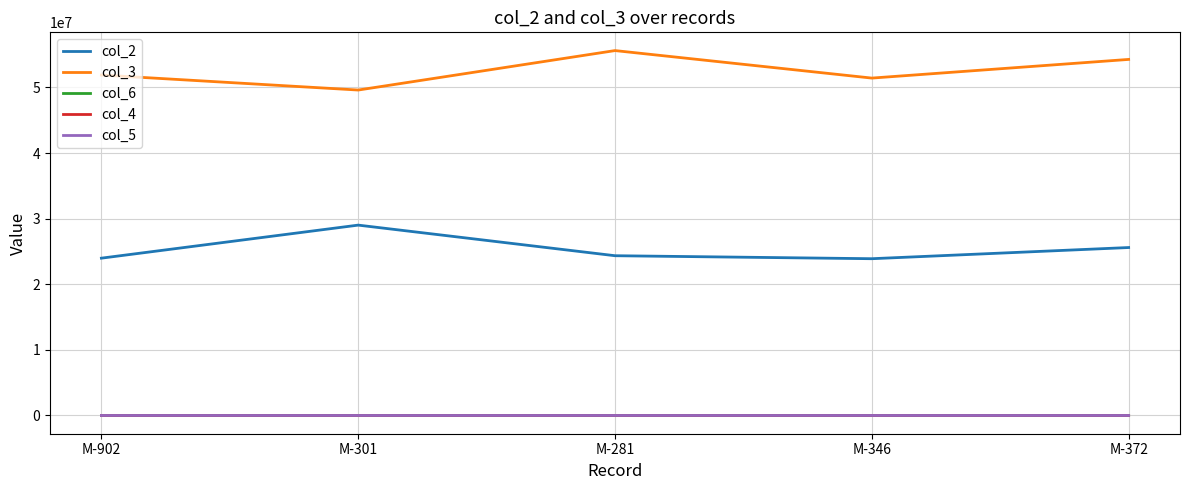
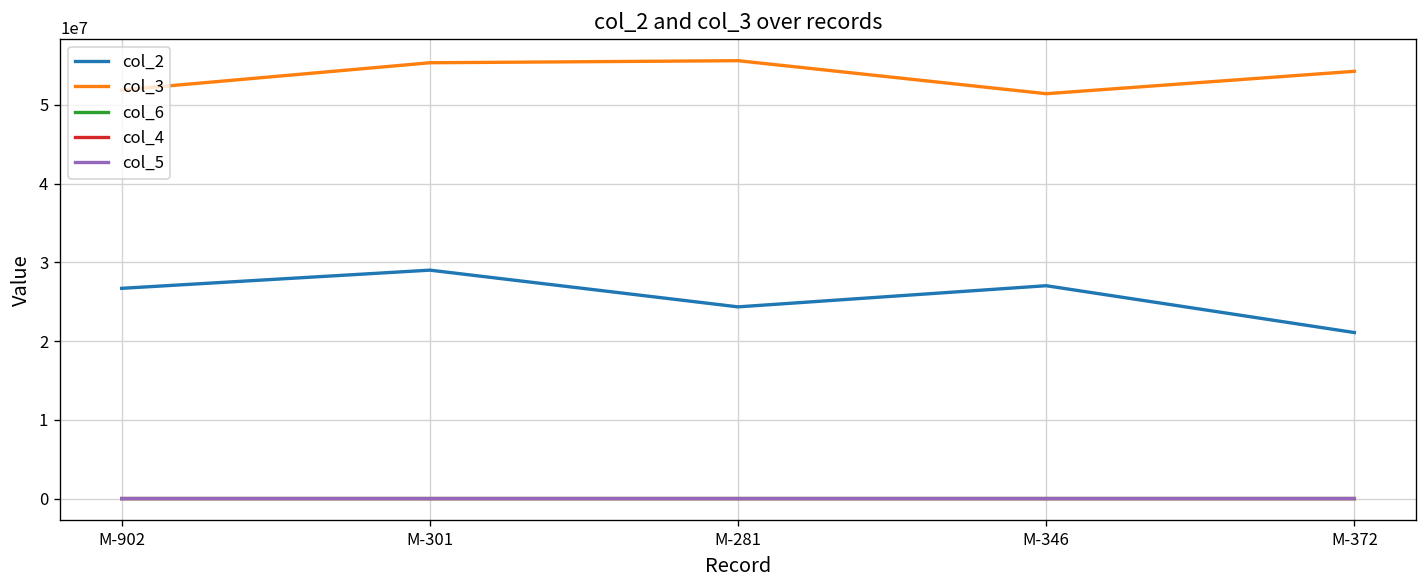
col_2, M-902: 24000000 -> 27000000
col_3, M-301: 50000000 -> 55000000
col_2, M-346: 24000000 -> 27000000
col_2, M-372: 26000000 -> 21000000
